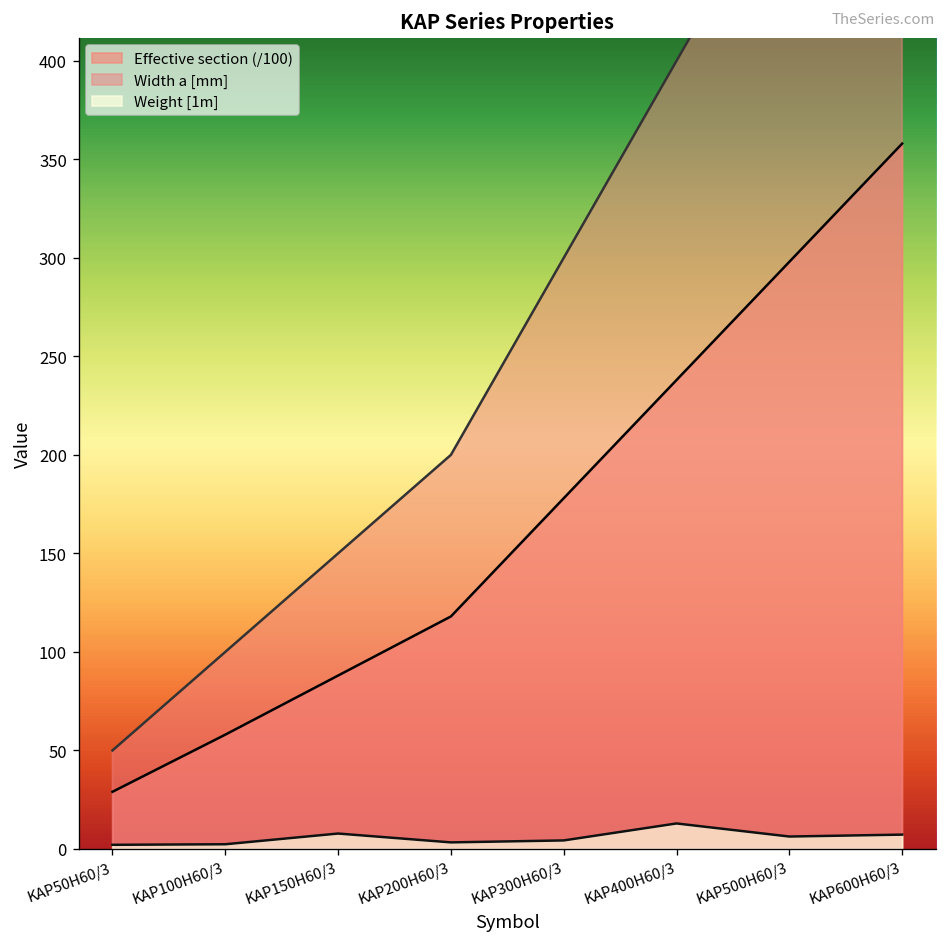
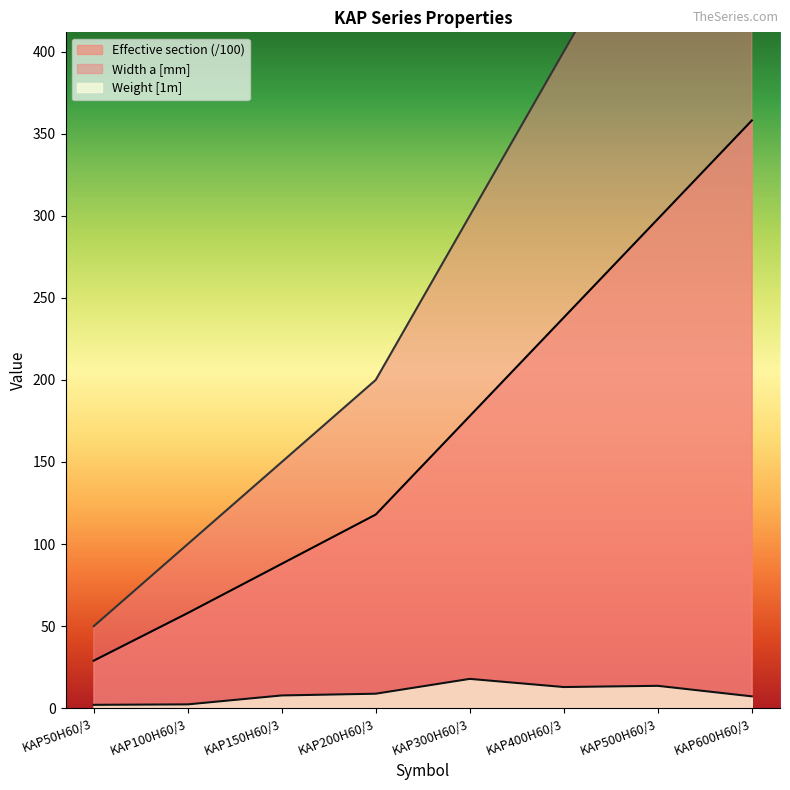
Weight [1m], KAP200H60/3: 3 -> 9
Weight [1m], KAP300H60/3: 4 -> 18
Weight [1m], KAP500H60/3: 6 -> 14
